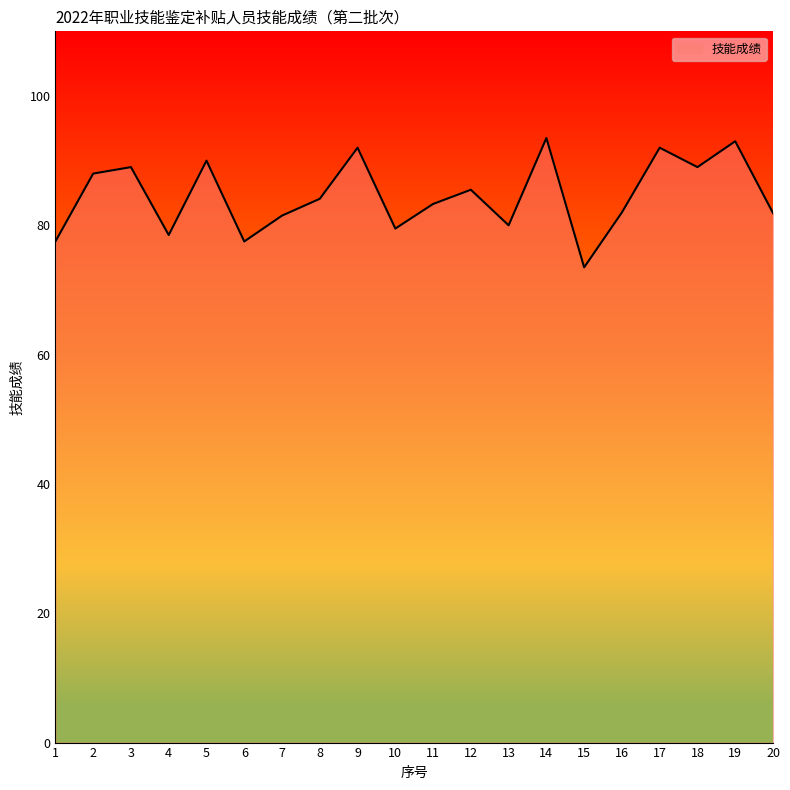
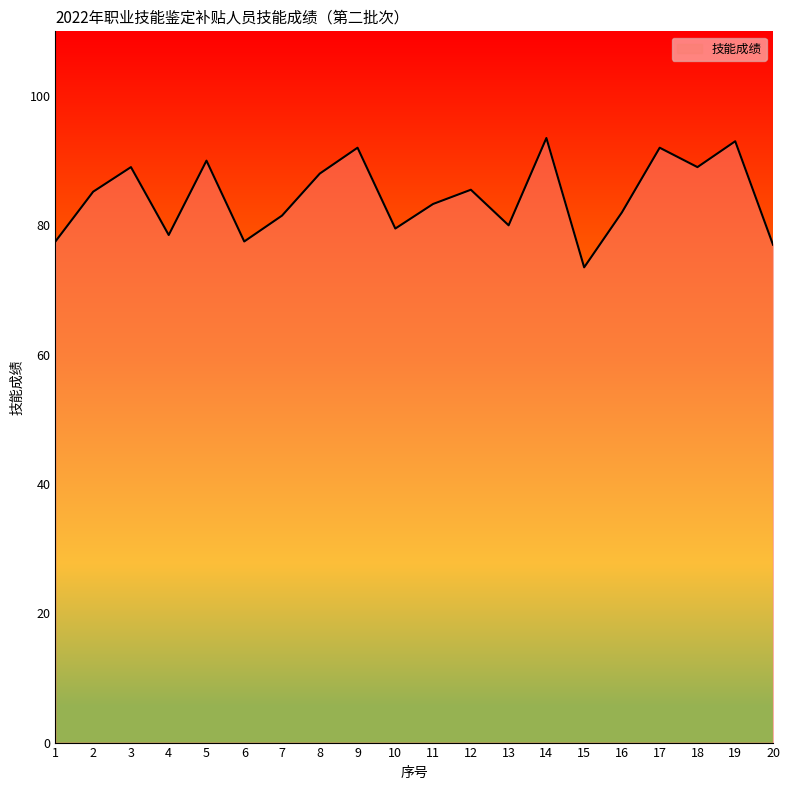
2: 88 -> 85
8: 84 -> 88
20: 82 -> 77
